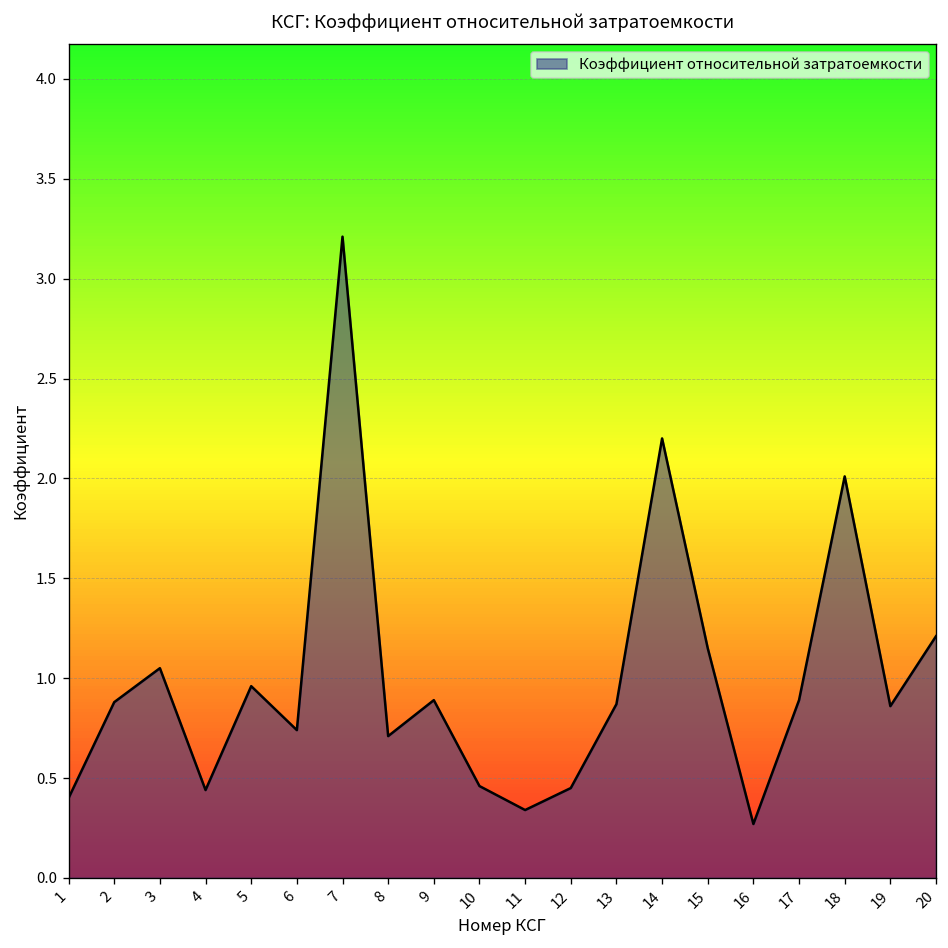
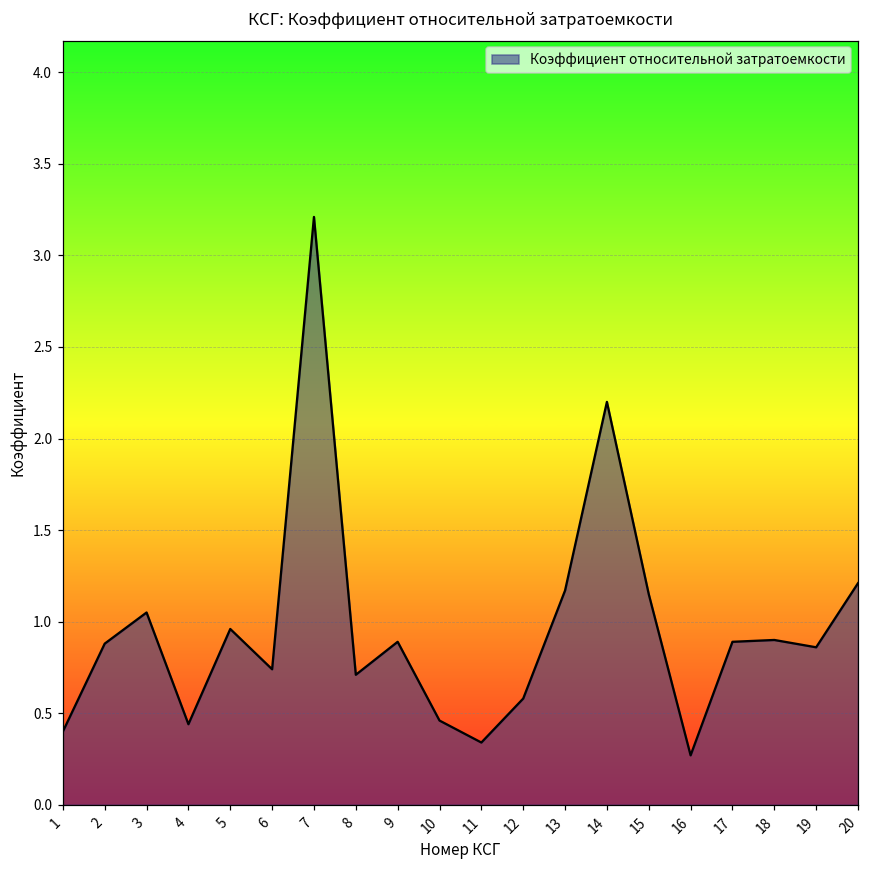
12: 0.45 -> 0.58
13: 0.87 -> 1.17
18: 2.01 -> 0.90
